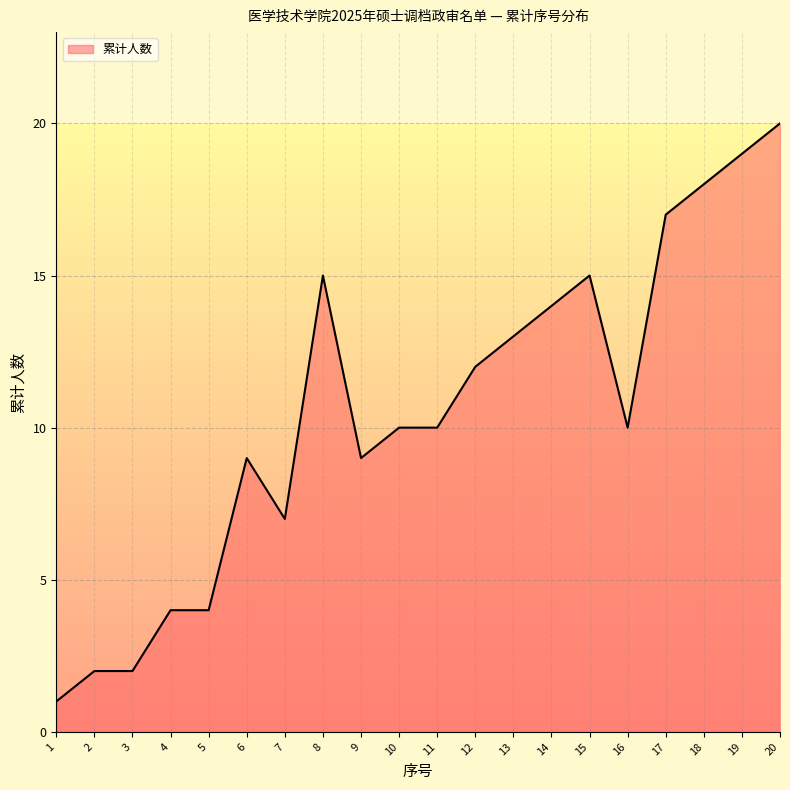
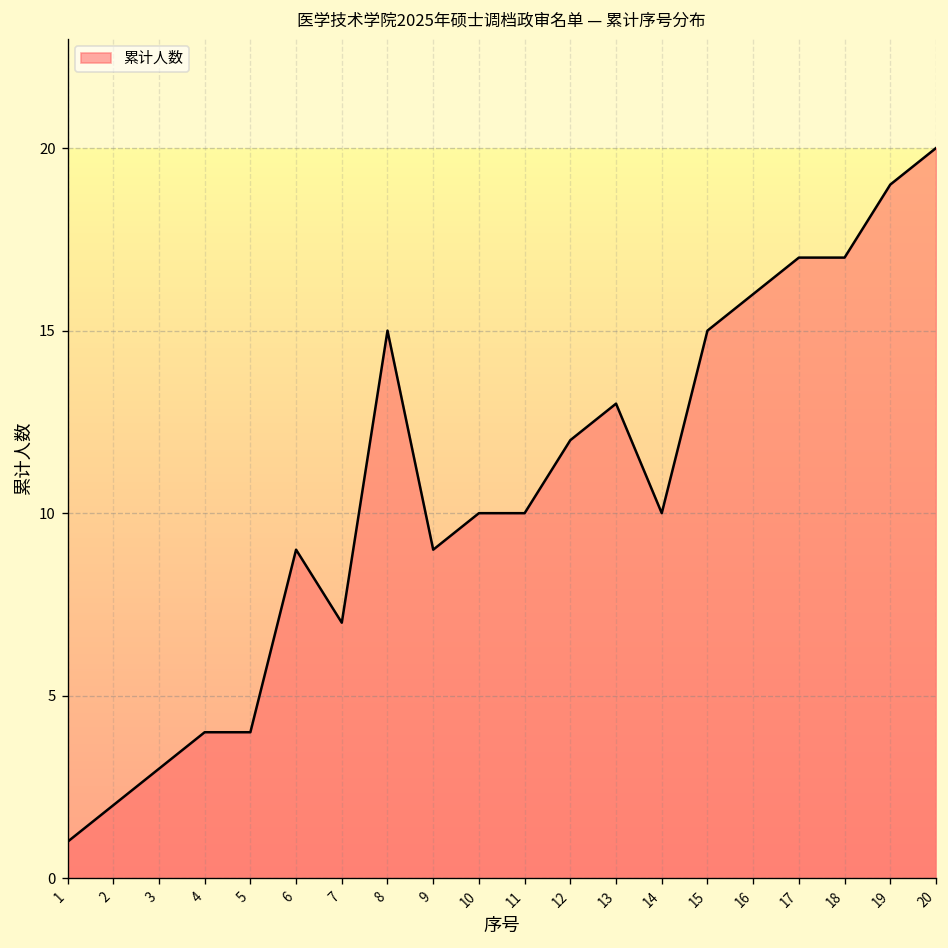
3: 2 -> 3
14: 14 -> 10
16: 10 -> 16
18: 18 -> 17
